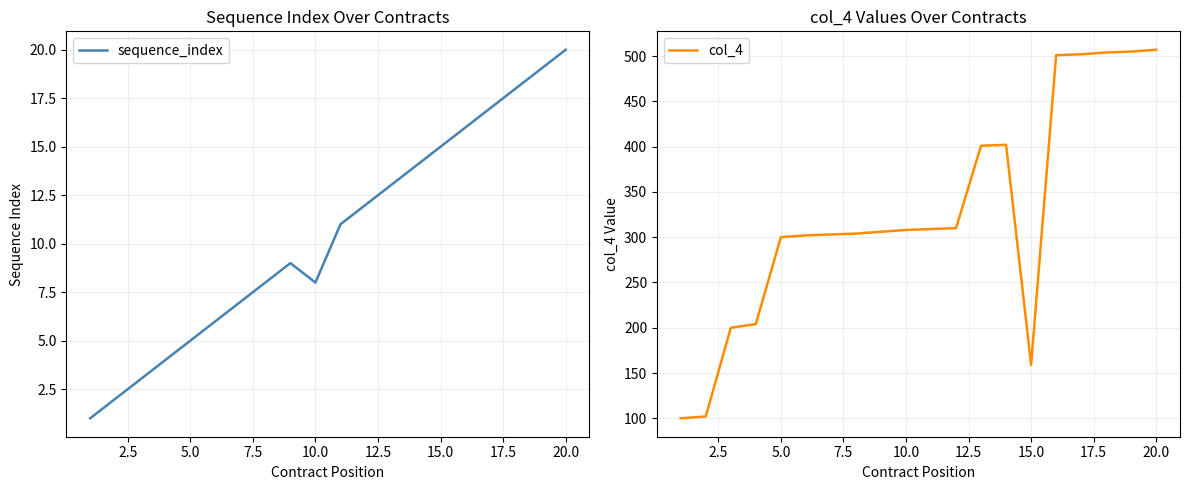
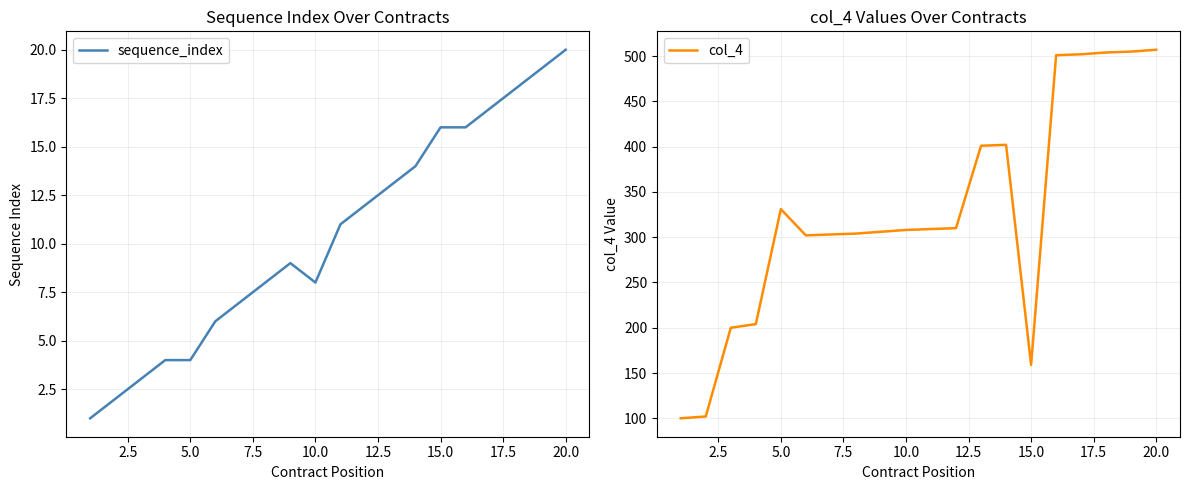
Sequence Index Over Contracts, 5.0: 5 -> 4
Sequence Index Over Contracts, 15.0: 15 -> 16
col_4 Values Over Contracts, 5.0: 300 -> 330
